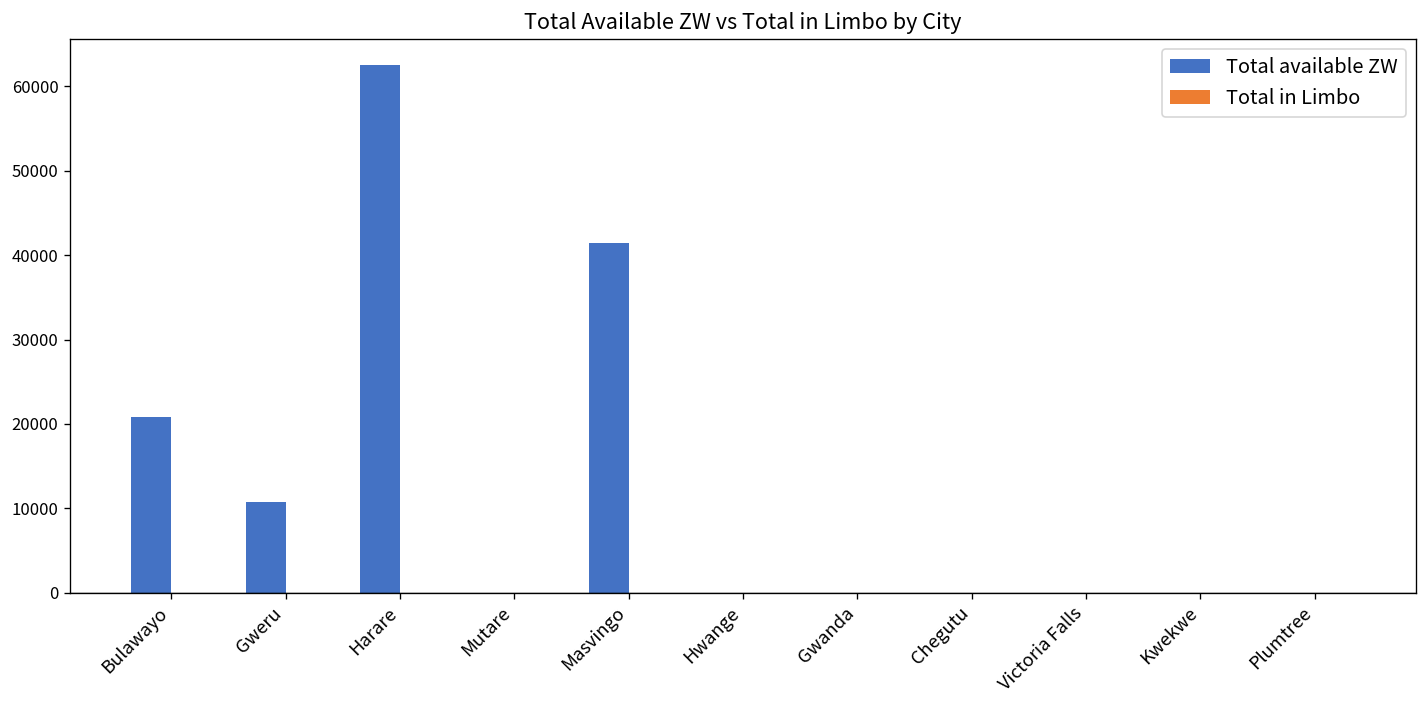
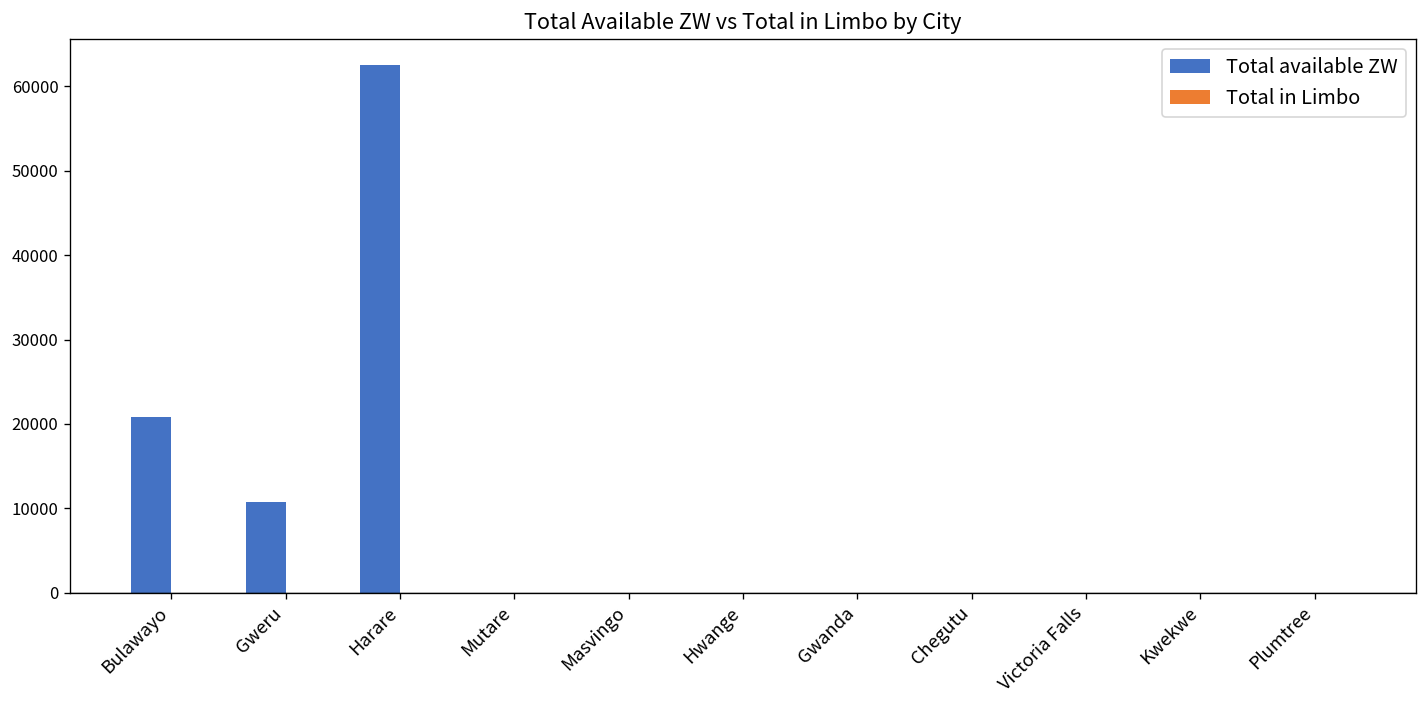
Total available ZW, Masvingo: 41000 -> 0
